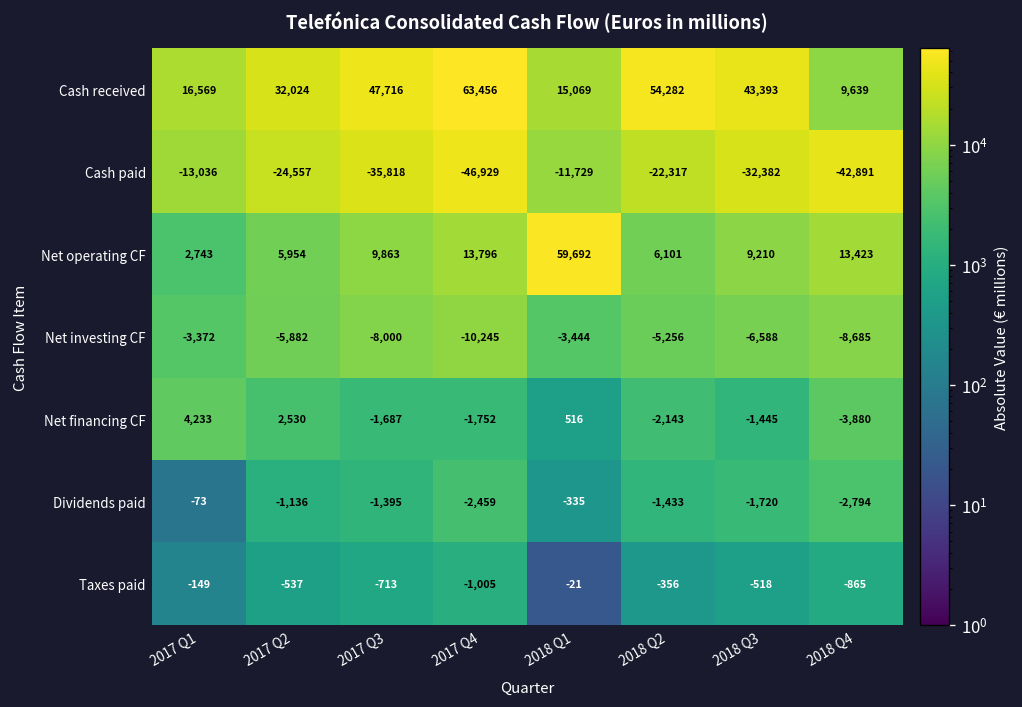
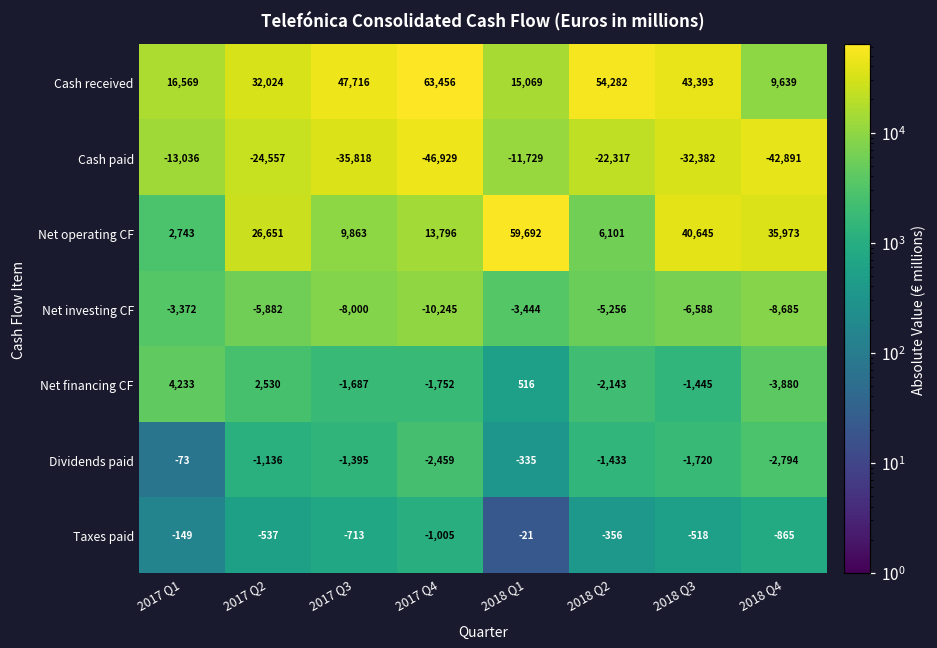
Net operating CF, 2017 Q2: 5,954 -> 26,651
Net operating CF, 2018 Q3: 9,210 -> 40,645
Net operating CF, 2018 Q4: 13,423 -> 35,973
